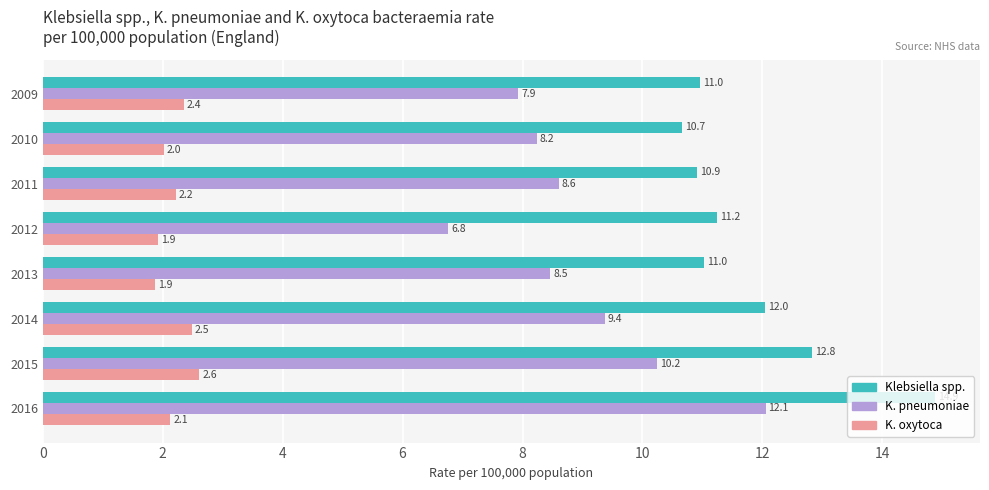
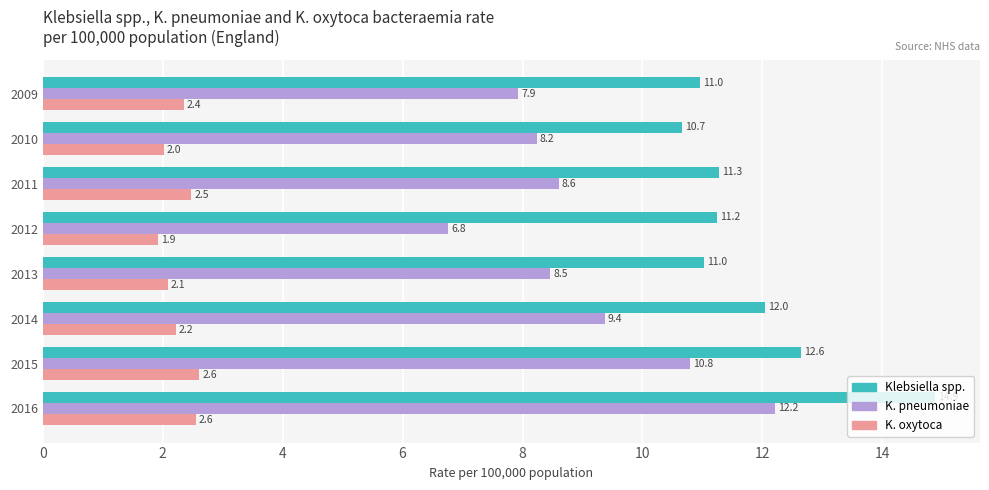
Klebsiella spp., 2011: 10.9 -> 11.3
K. oxytoca, 2011: 2.2 -> 2.5
K. oxytoca, 2013: 1.9 -> 2.1
K. oxytoca, 2014: 2.5 -> 2.2
Klebsiella spp., 2015: 12.8 -> 12.6
K. pneumoniae, 2015: 10.2 -> 10.8
K. pneumoniae, 2016: 12.1 -> 12.2
K. oxytoca, 2016: 2.1 -> 2.6
